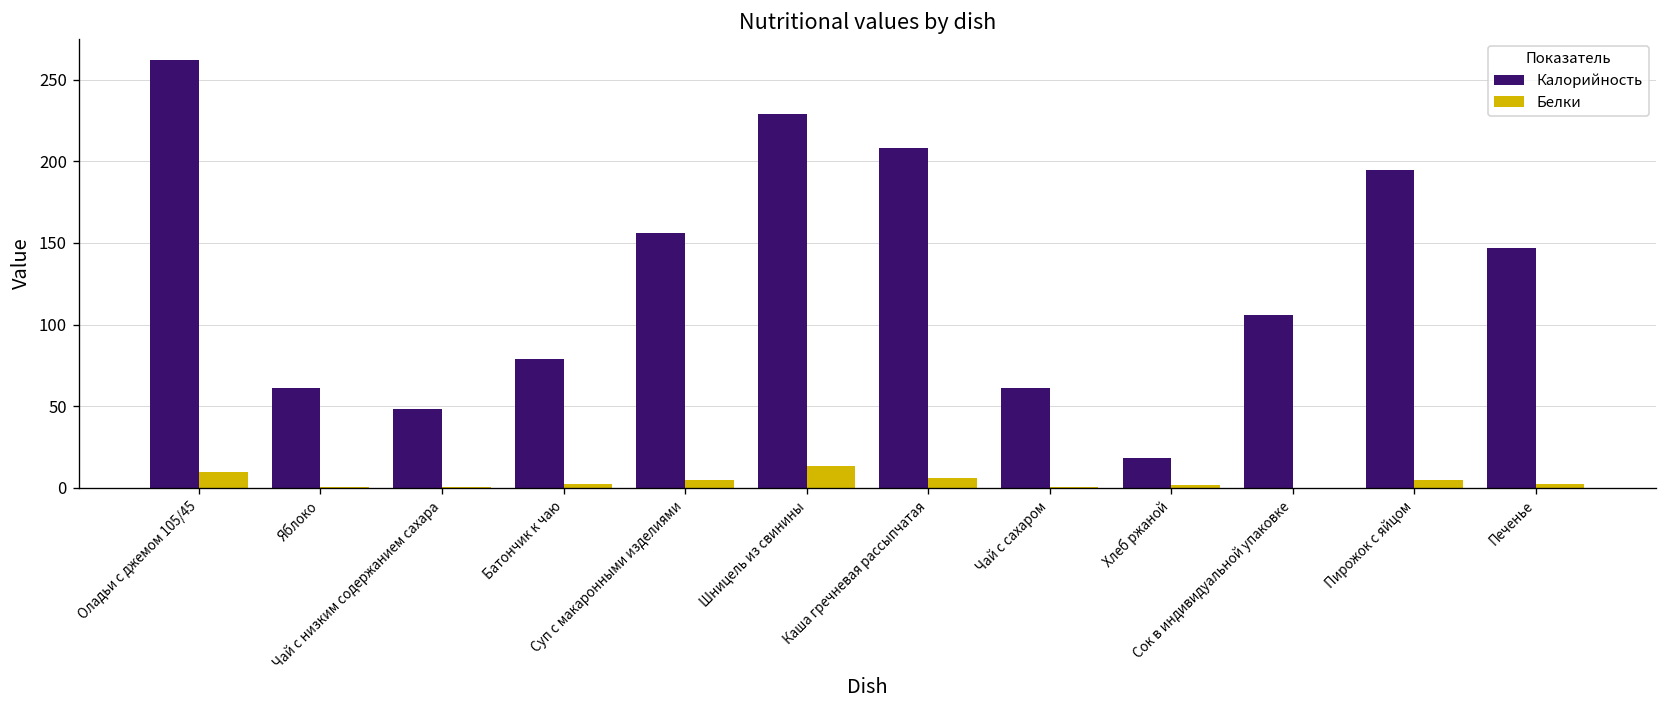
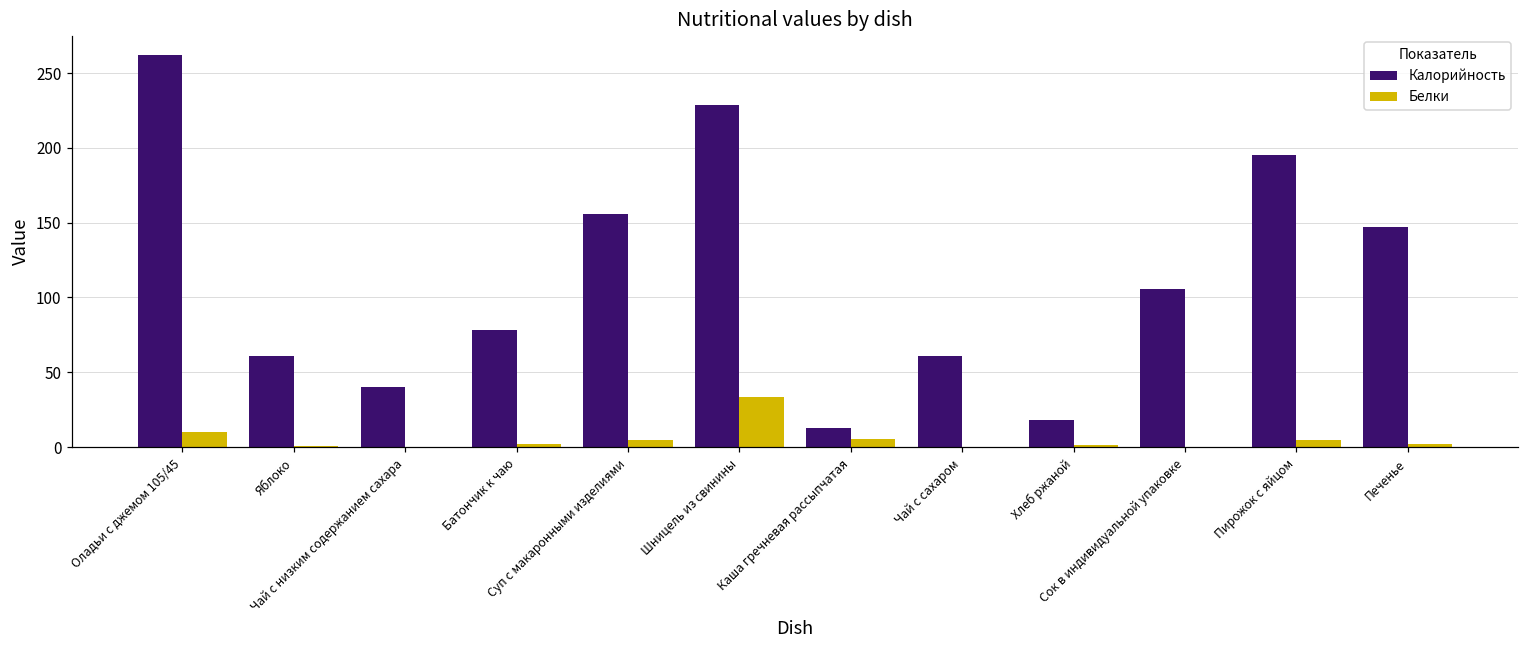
Калорийность, Чай с низким содержанием сахара: 48 -> 40
Белки, Шницель из свинины: 13 -> 33
Калорийность, Каша гречневая рассыпчатая: 208 -> 13
